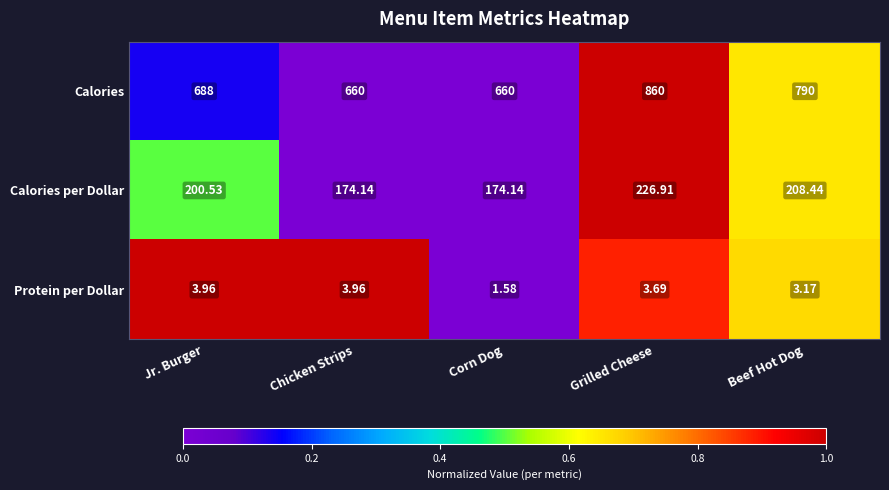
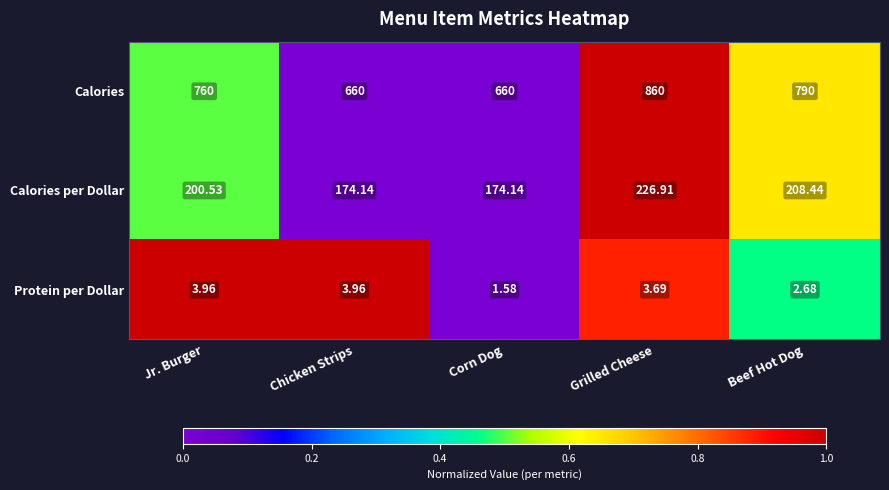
Calories, Jr. Burger: 688 -> 760
Protein per Dollar, Beef Hot Dog: 3.17 -> 2.68
